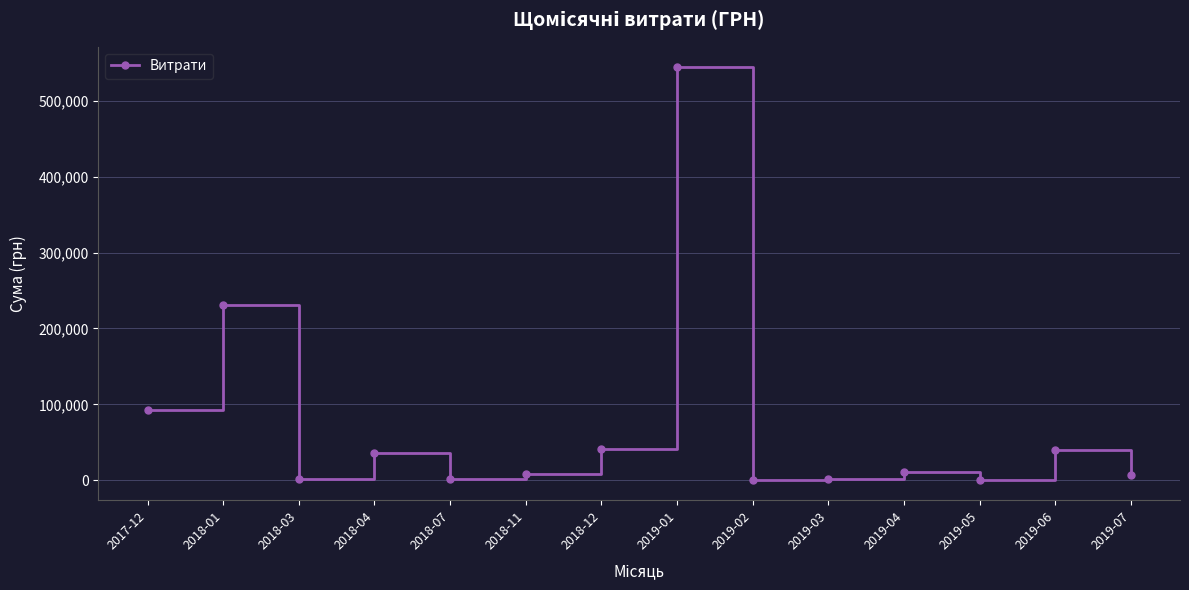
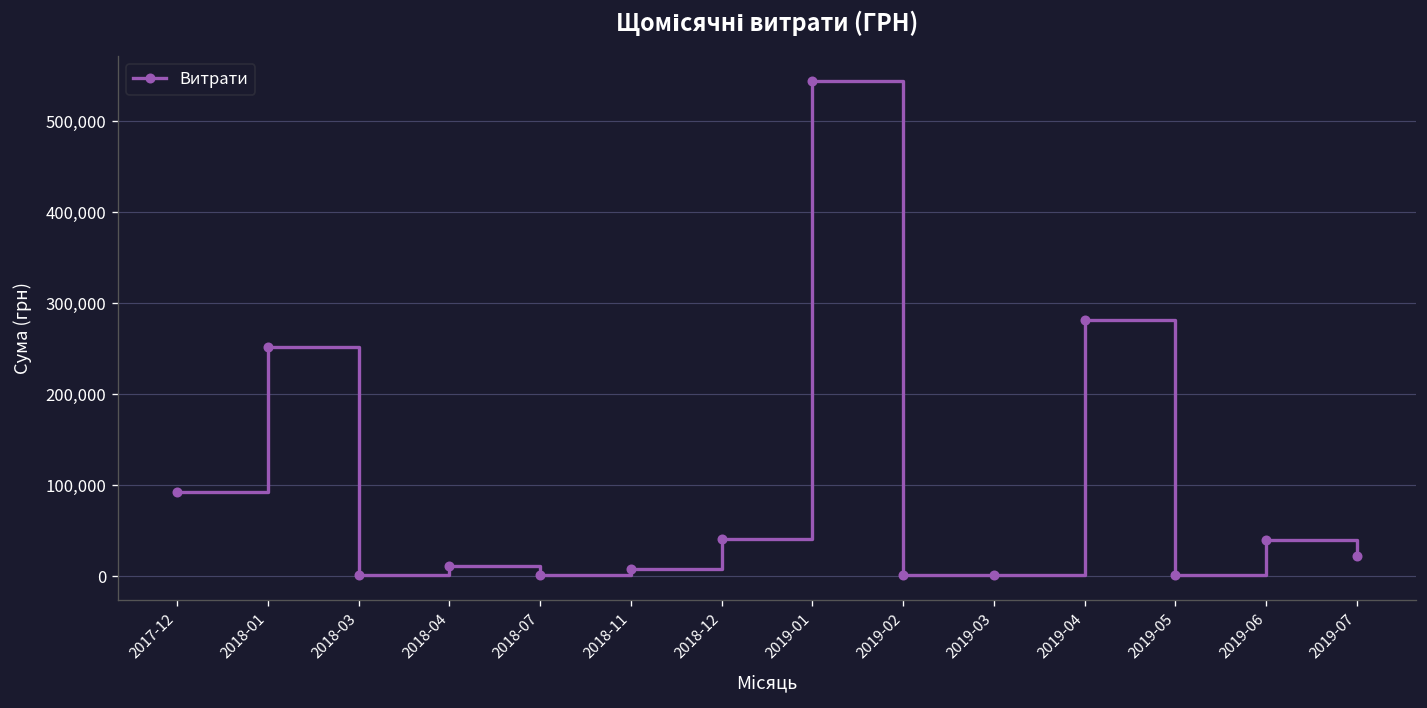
2018-01: 230,000 -> 250,000
2018-04: 40,000 -> 10,000
2019-04: 10,000 -> 280,000
2019-07: 10,000 -> 20,000
